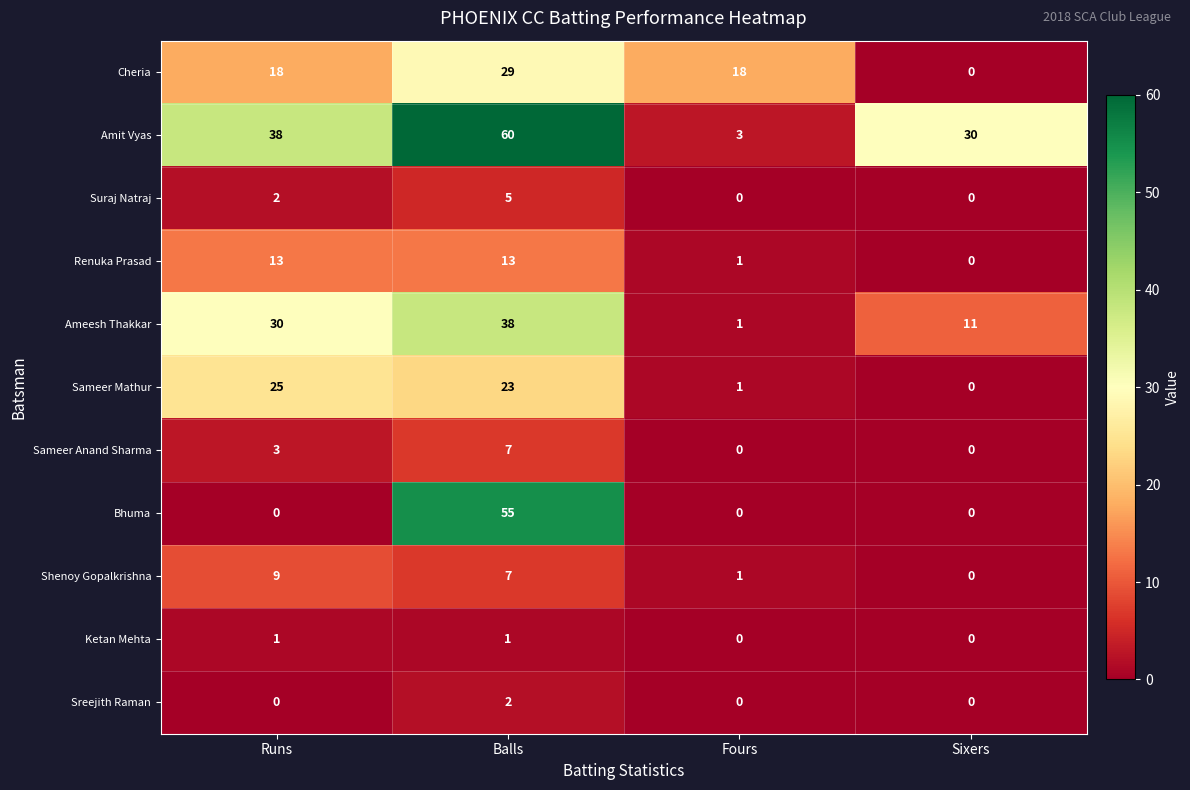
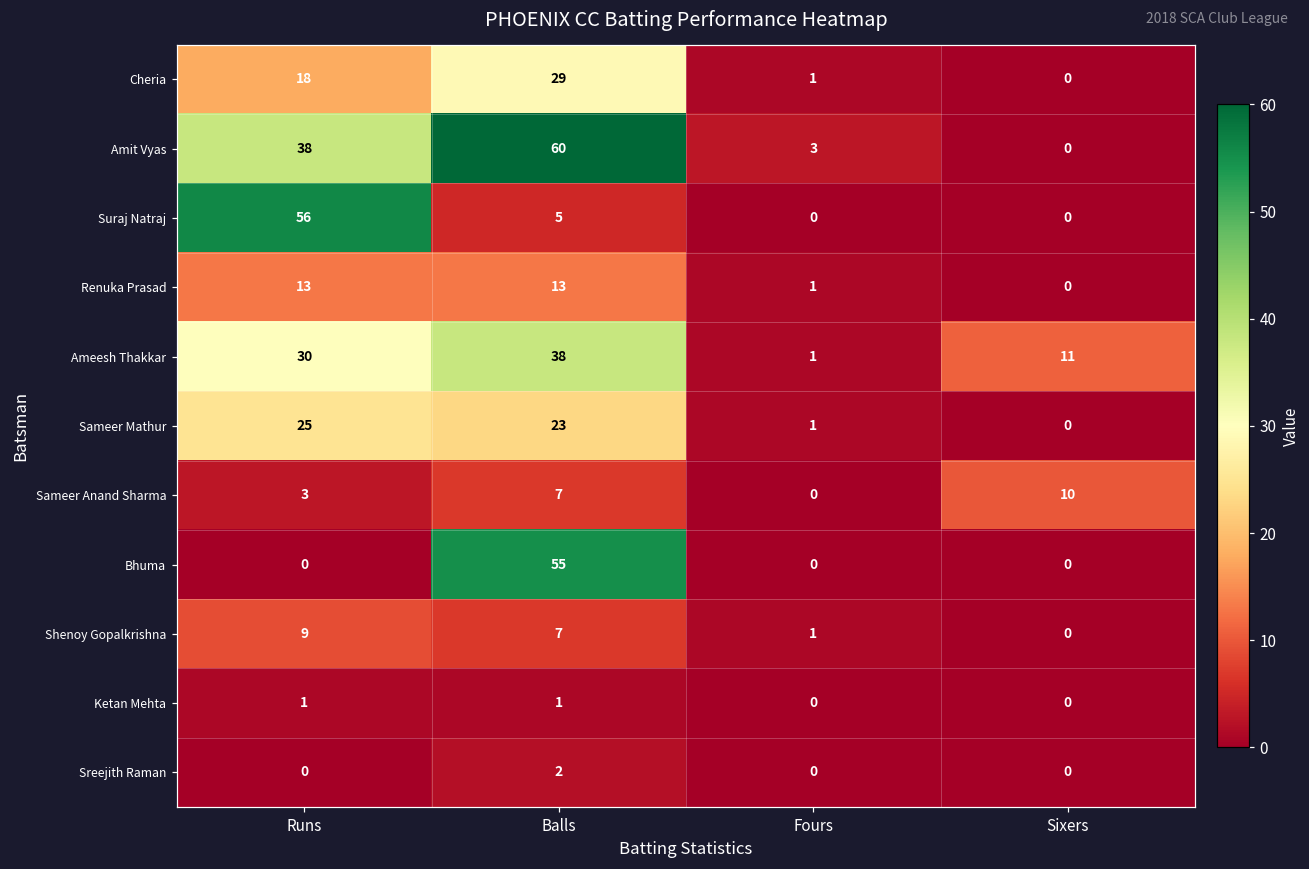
Cheria, Fours: 18 -> 1
Amit Vyas, Sixers: 30 -> 0
Suraj Natraj, Runs: 2 -> 56
Sameer Anand Sharma, Sixers: 0 -> 10
